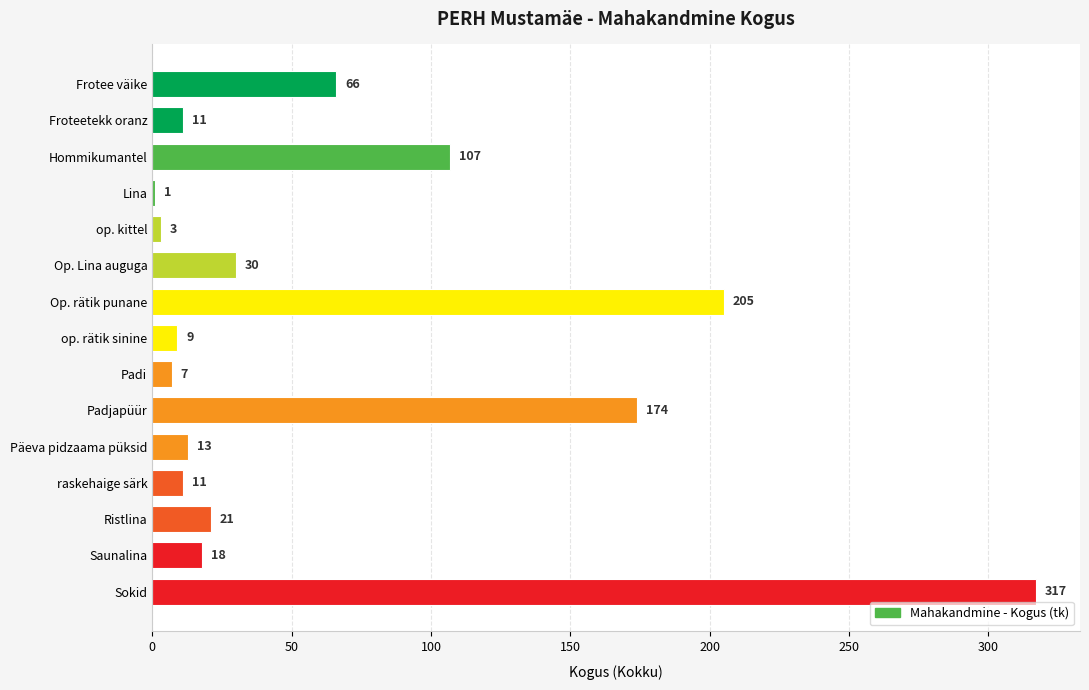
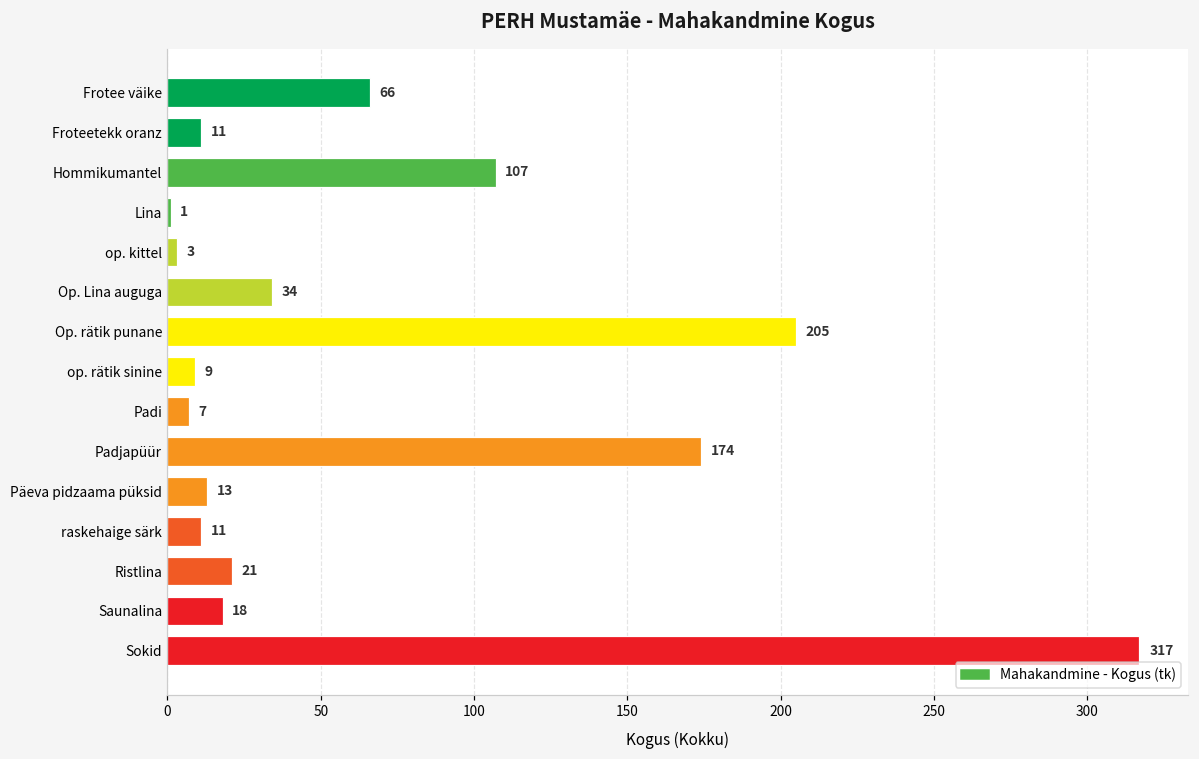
Op. Lina auguga: 30 -> 34
